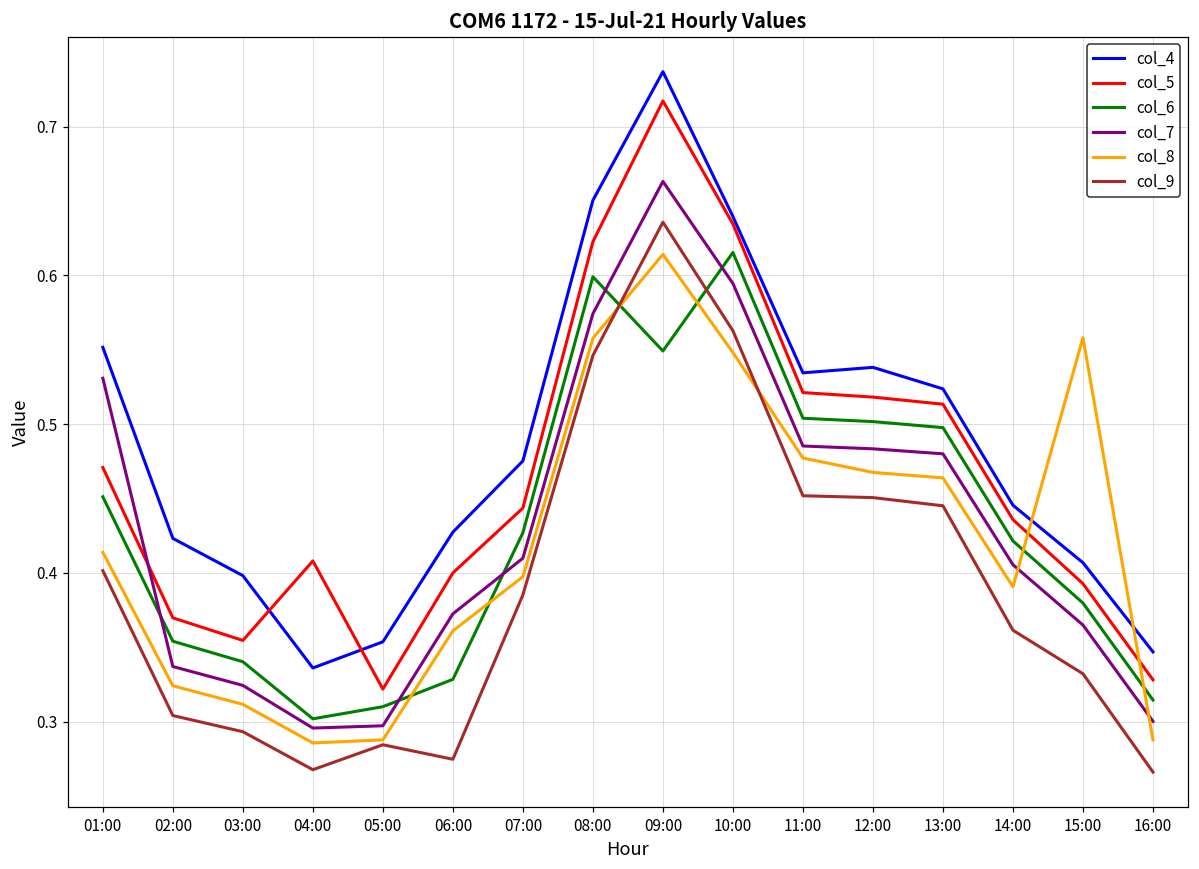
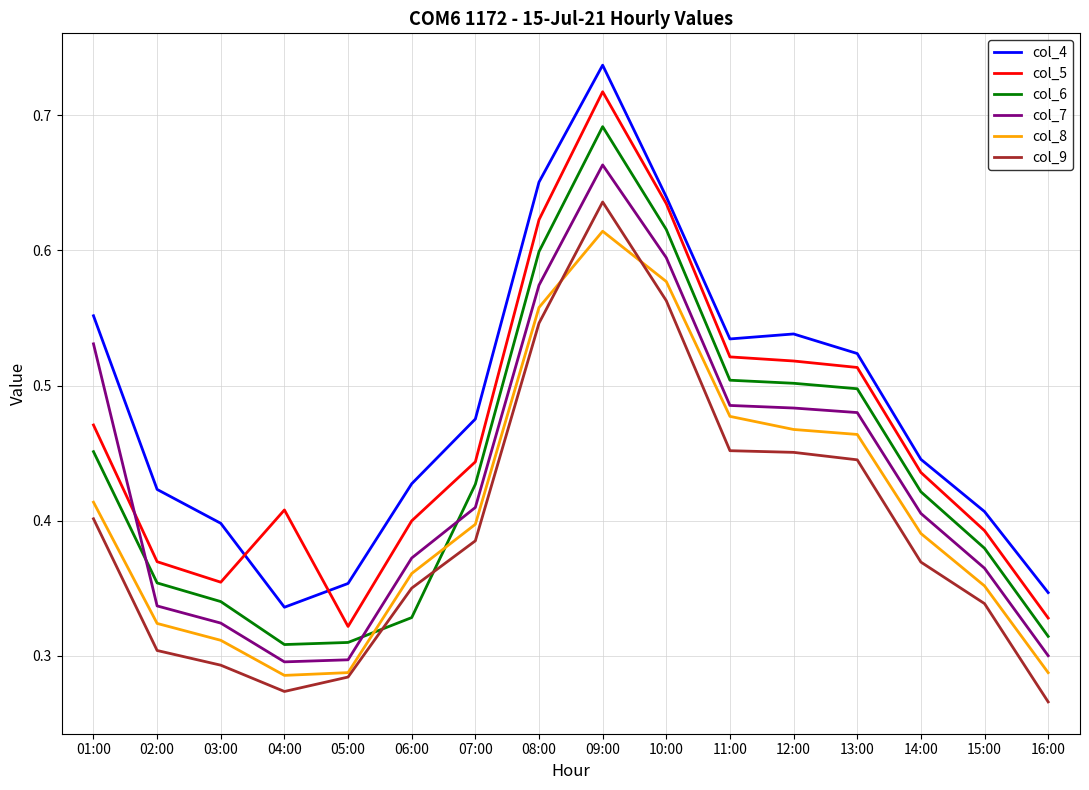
col_6, 04:00: 0.302 -> 0.308
col_9, 04:00: 0.268 -> 0.274
col_9, 06:00: 0.275 -> 0.350
col_6, 09:00: 0.549 -> 0.692
col_8, 10:00: 0.548 -> 0.577
col_9, 14:00: 0.361 -> 0.369
col_8, 15:00: 0.558 -> 0.352
col_9, 15:00: 0.332 -> 0.339
